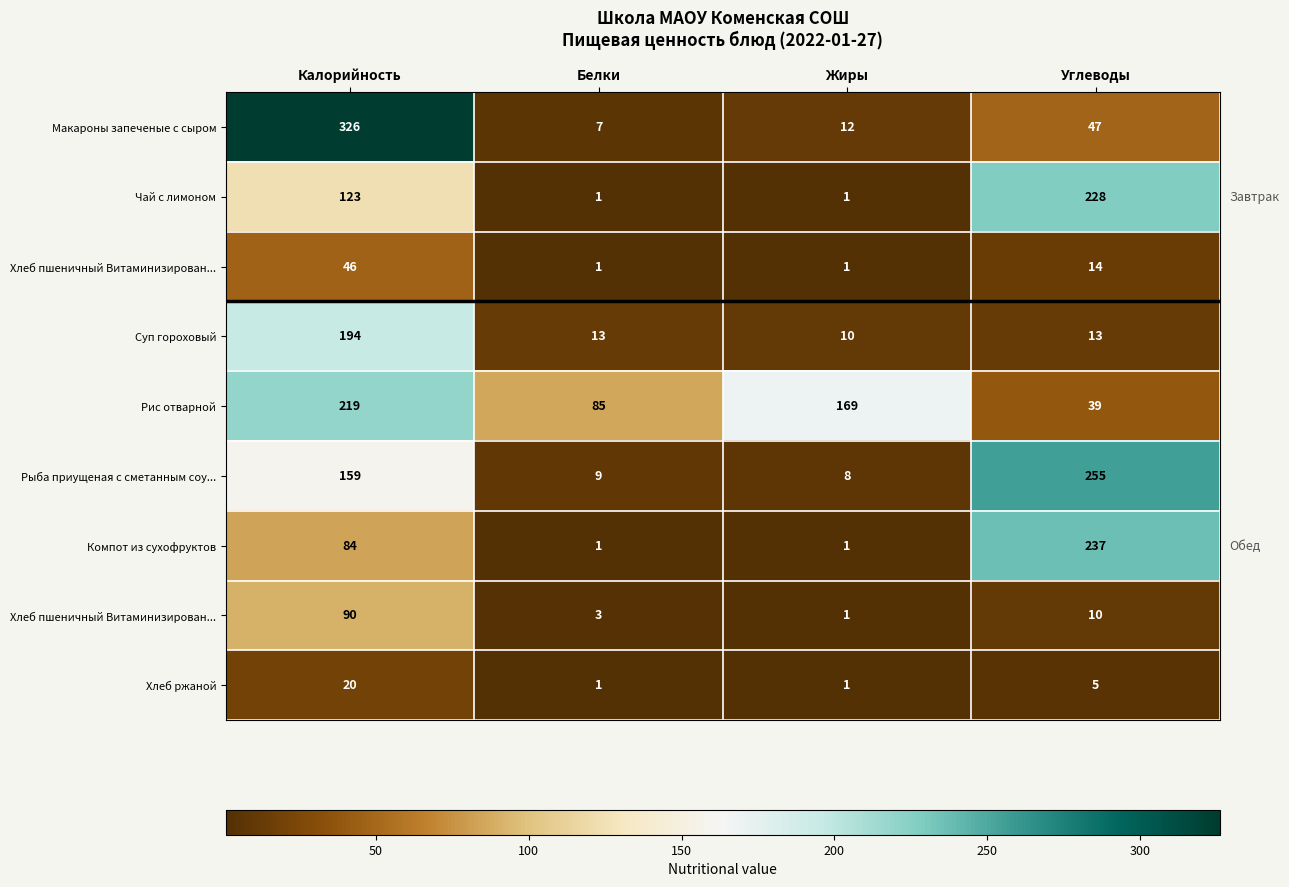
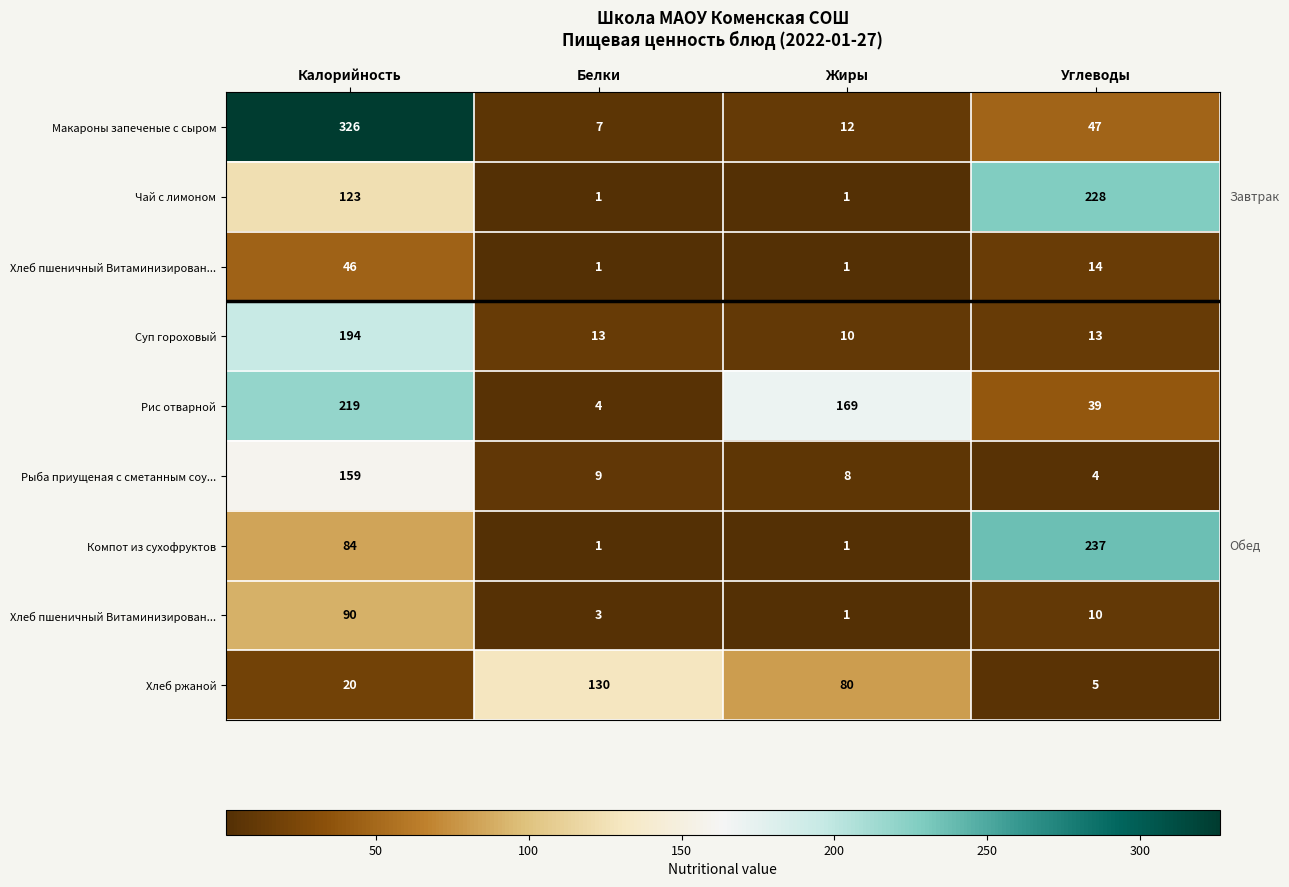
Рис отварной, Белки: 85 -> 4
Рыба приущеная с сметанным соу..., Углеводы: 255 -> 4
Хлеб ржаной, Белки: 1 -> 130
Хлеб ржаной, Жиры: 1 -> 80
